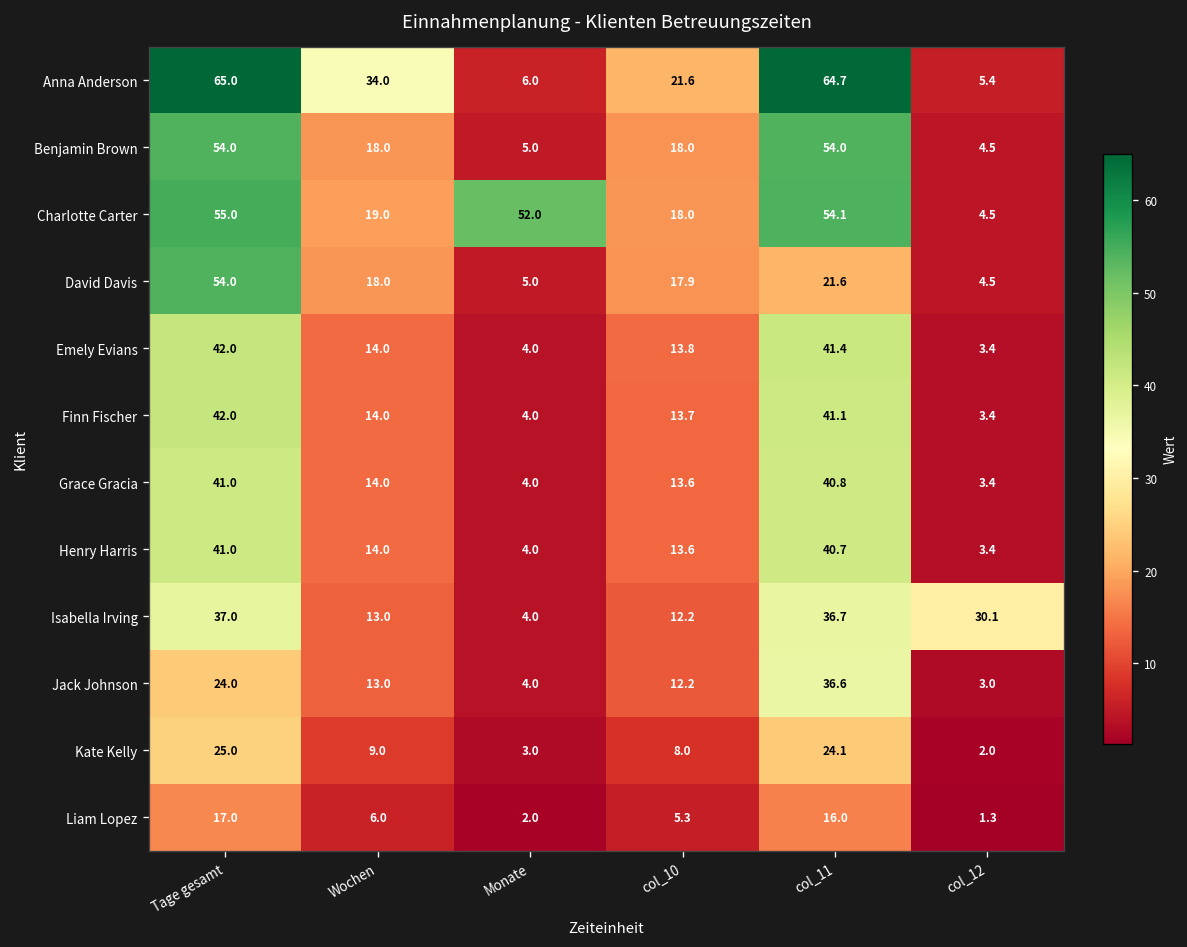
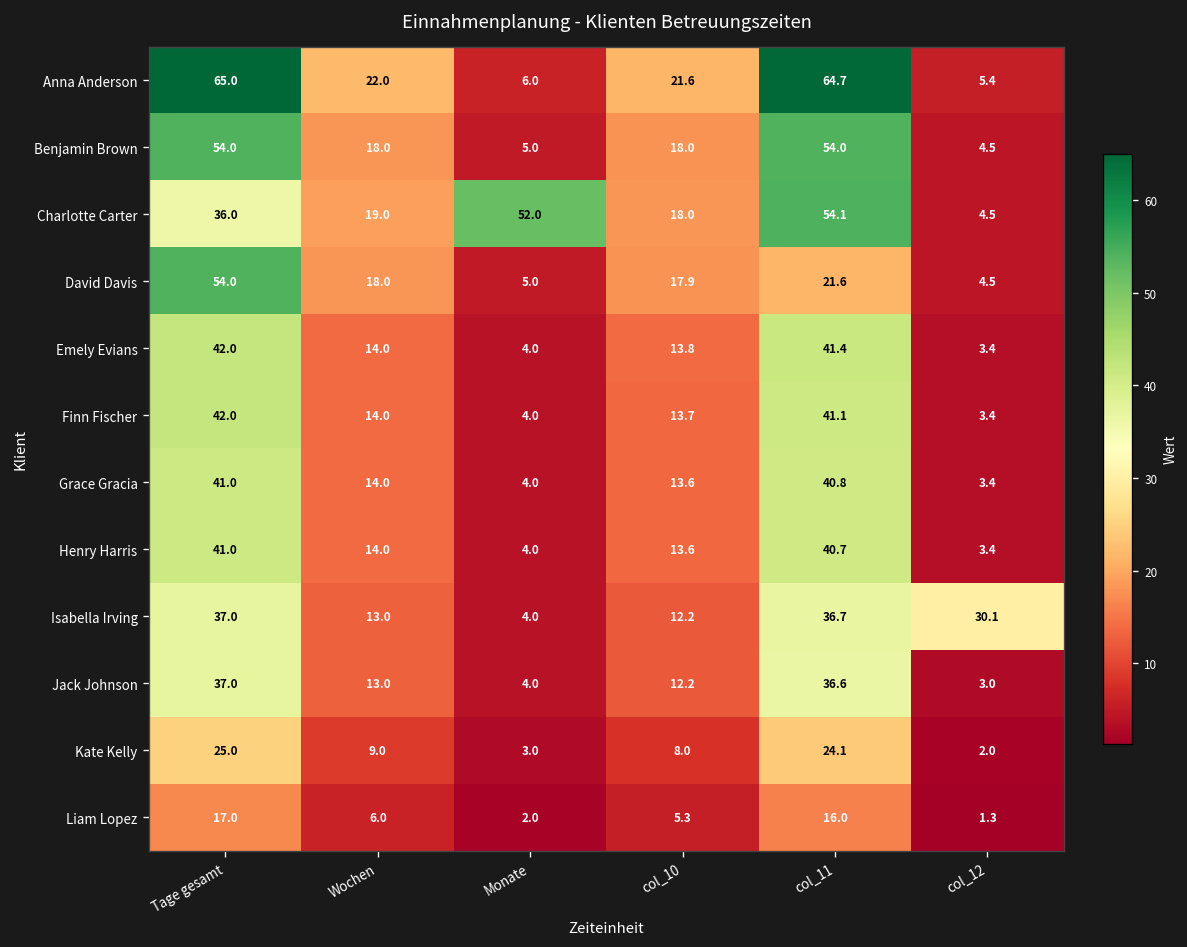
Anna Anderson, Wochen: 34.0 -> 22.0
Charlotte Carter, Tage gesamt: 55.0 -> 36.0
Jack Johnson, Tage gesamt: 24.0 -> 37.0
